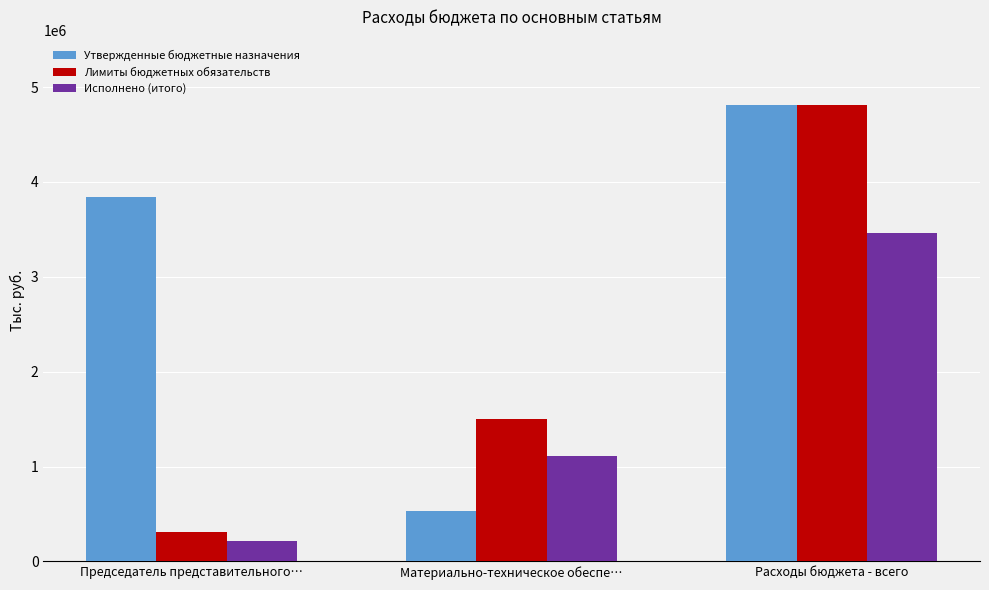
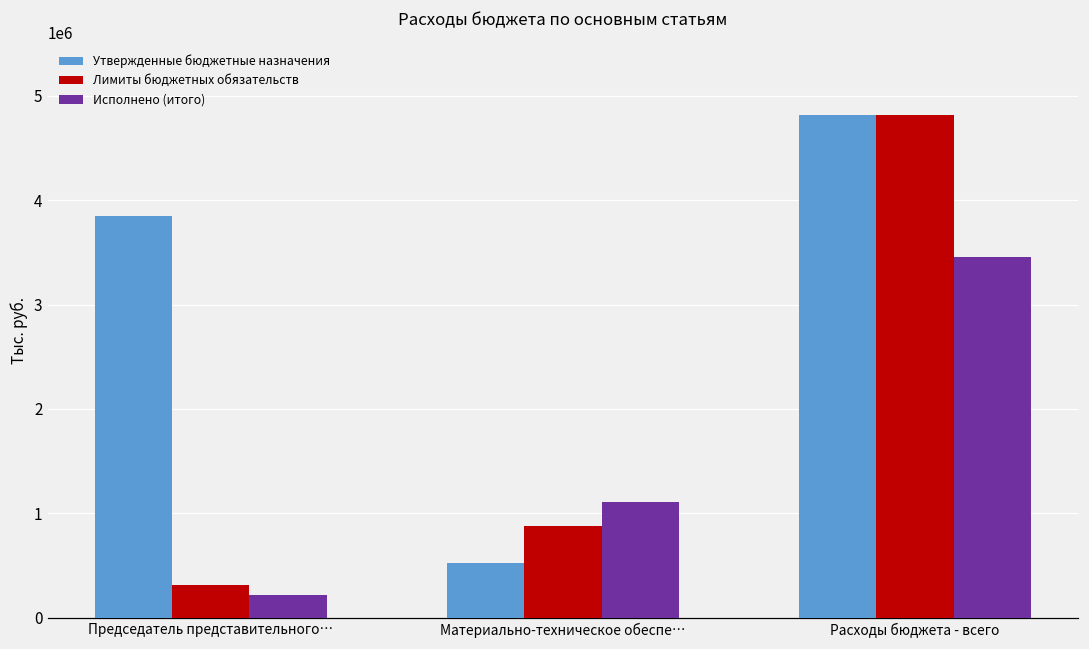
Лимиты бюджетных обязательств, Материально-техническое обеспе…: 1500000 -> 900000
